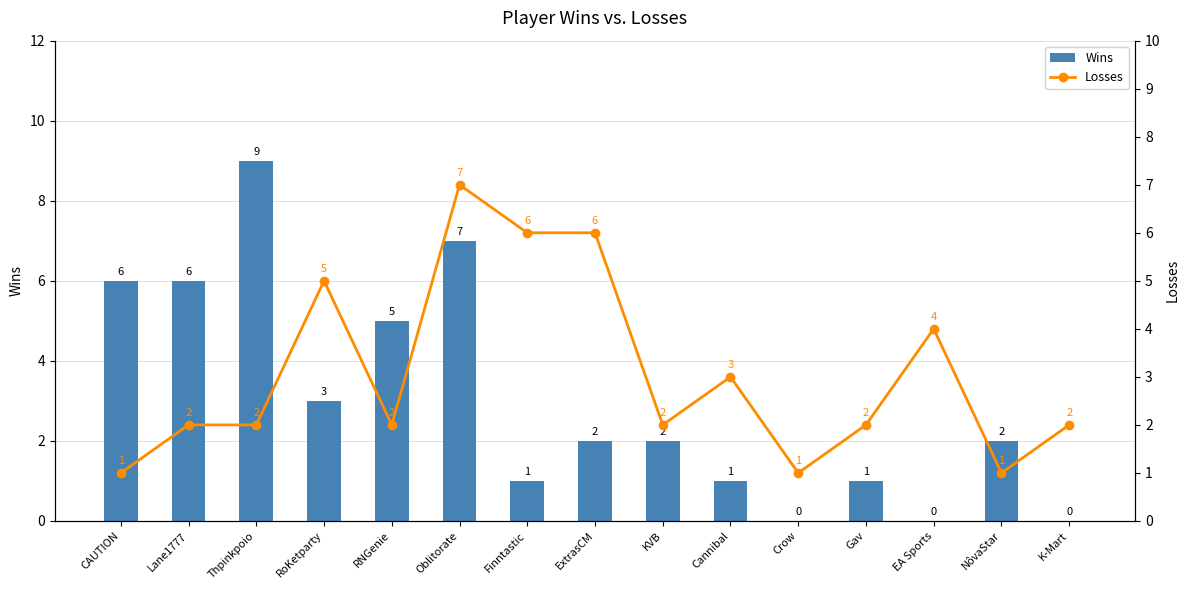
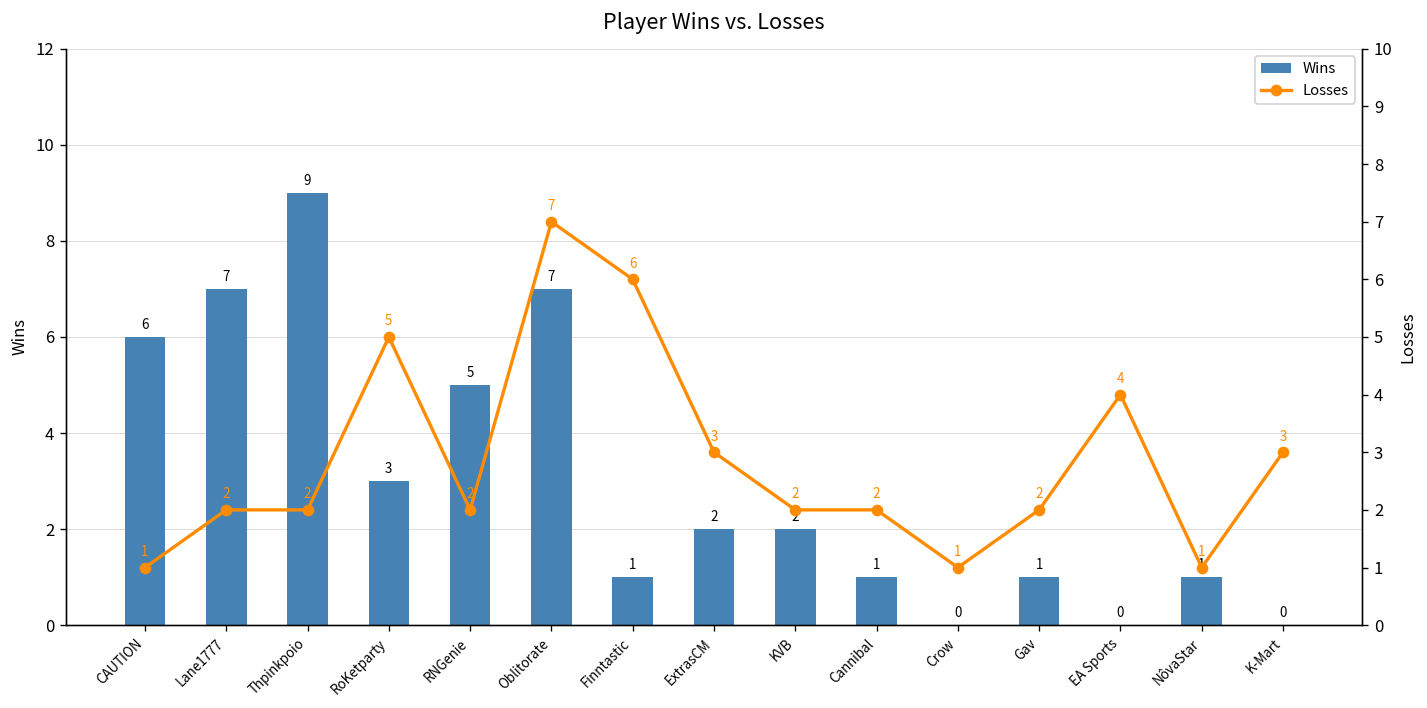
Wins, Lane1777: 6 -> 7
Wins, NôvaStar: 2 -> 1
Losses, ExtrasCM: 6 -> 3
Losses, Cannibal: 3 -> 2
Losses, K-Mart: 2 -> 3
